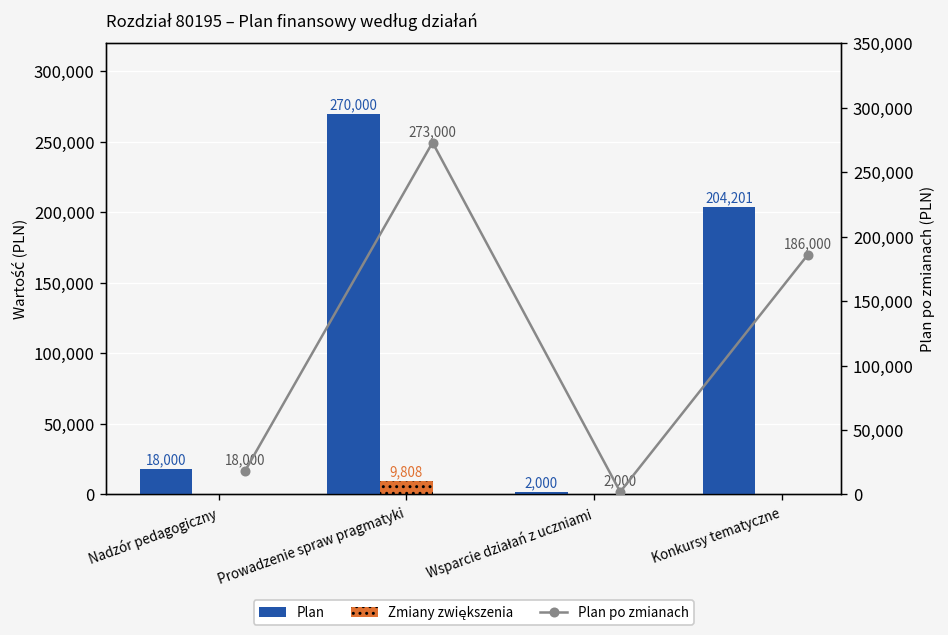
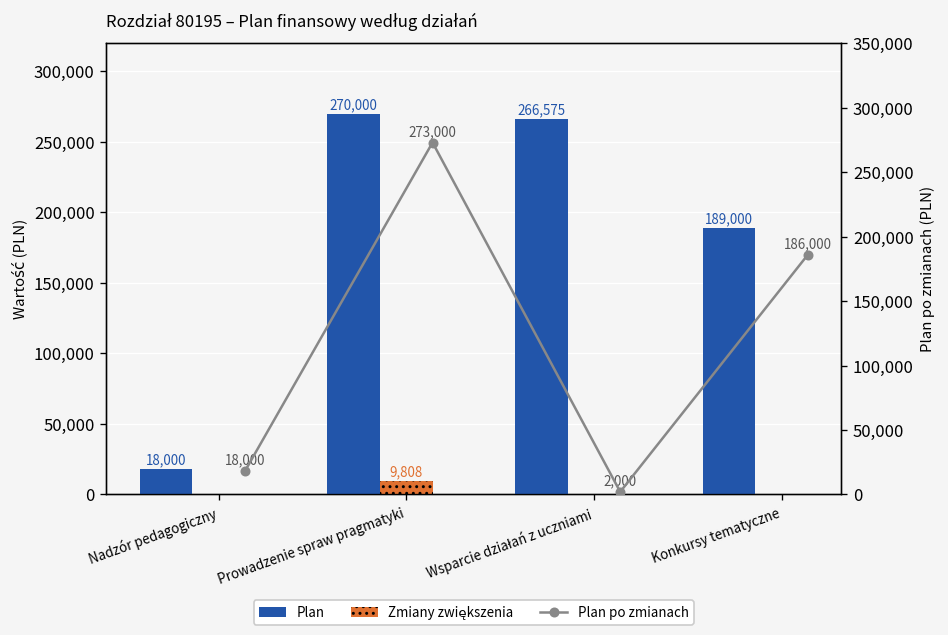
Plan, Wsparcie działań z uczniami: 2,000 -> 266,575
Plan, Konkursy tematyczne: 204,201 -> 189,000
